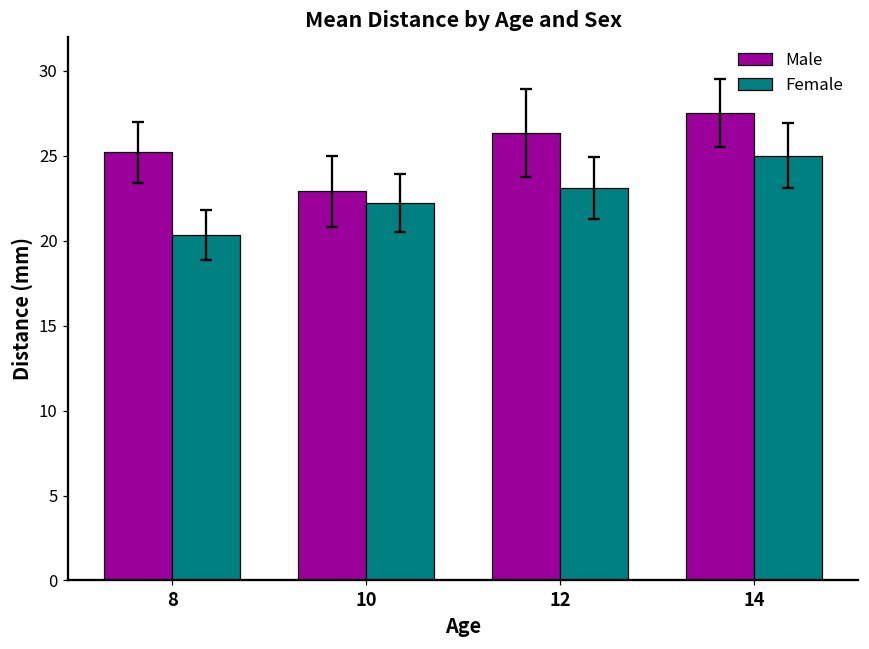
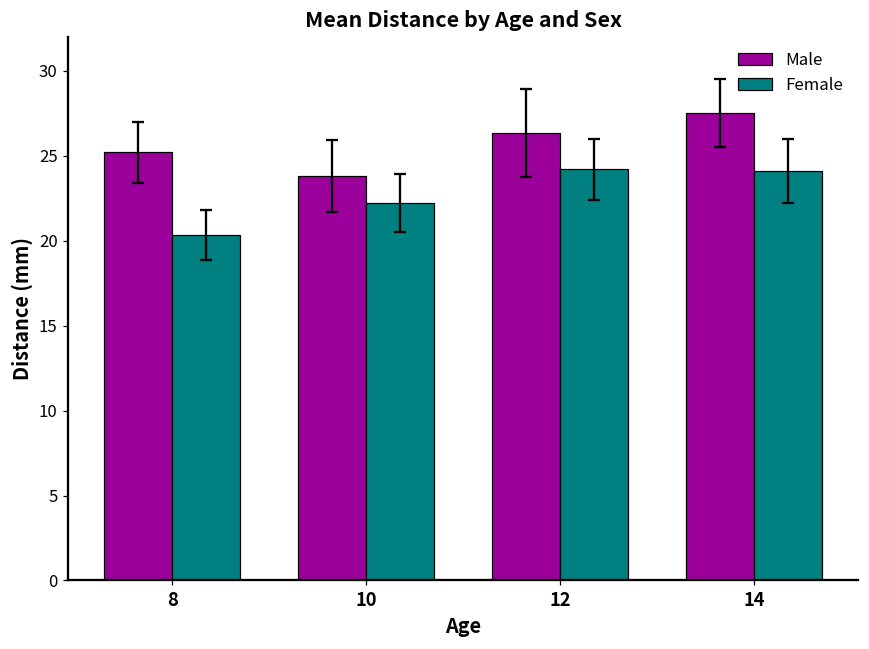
Male, 10: 22.9 -> 23.8
Female, 12: 23.1 -> 24.2
Female, 14: 25.0 -> 24.1
